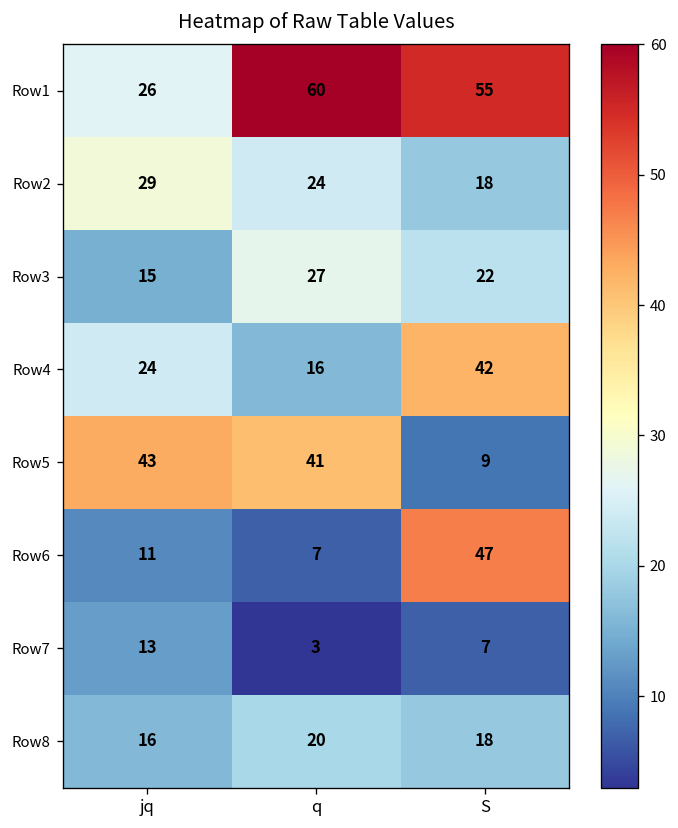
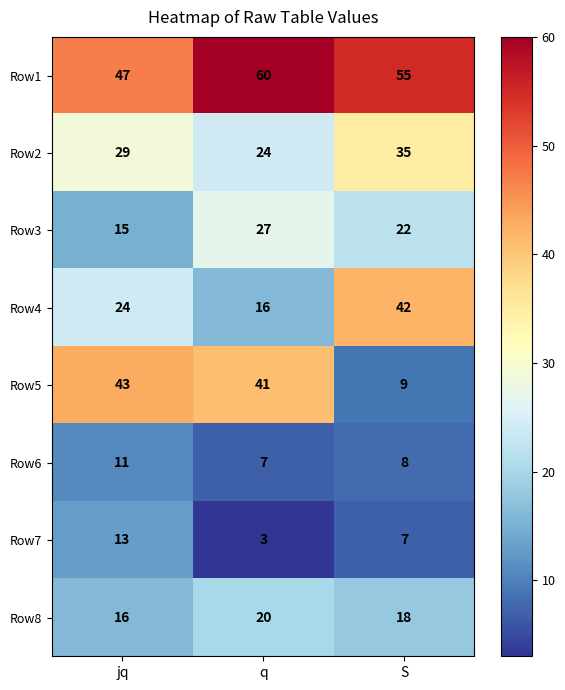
Row1, jq: 26 -> 47
Row2, S: 18 -> 35
Row6, S: 47 -> 8
